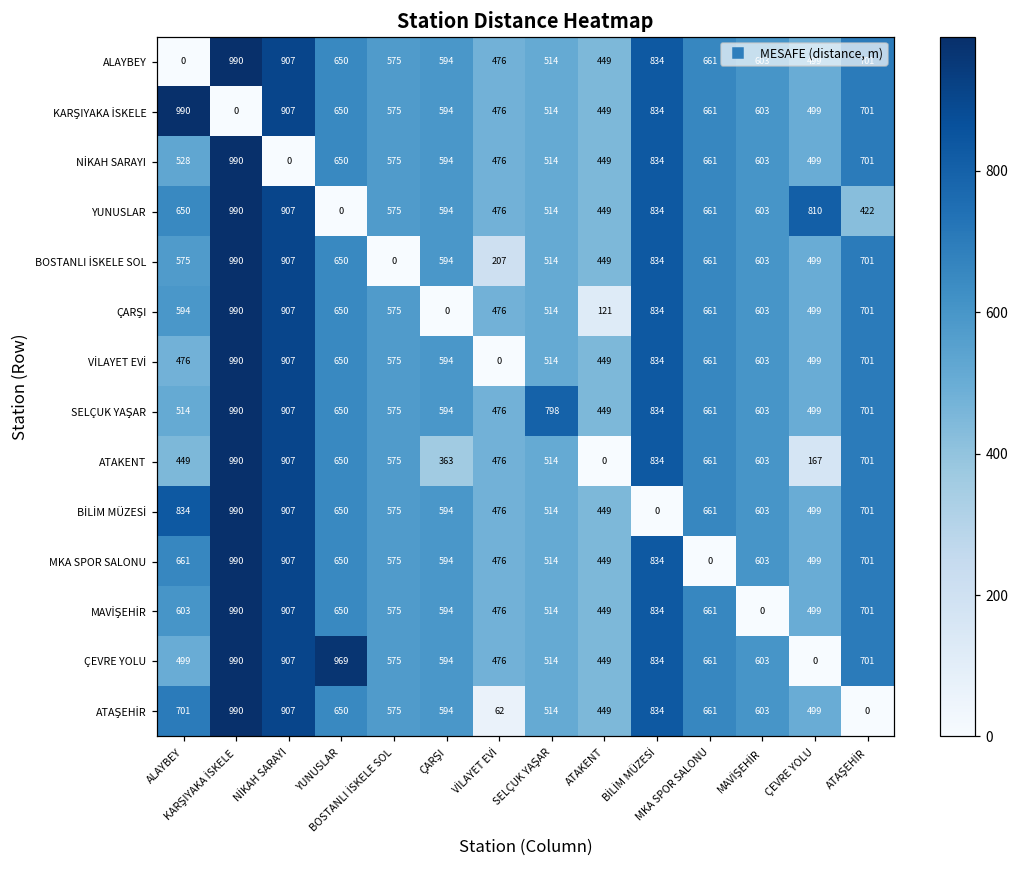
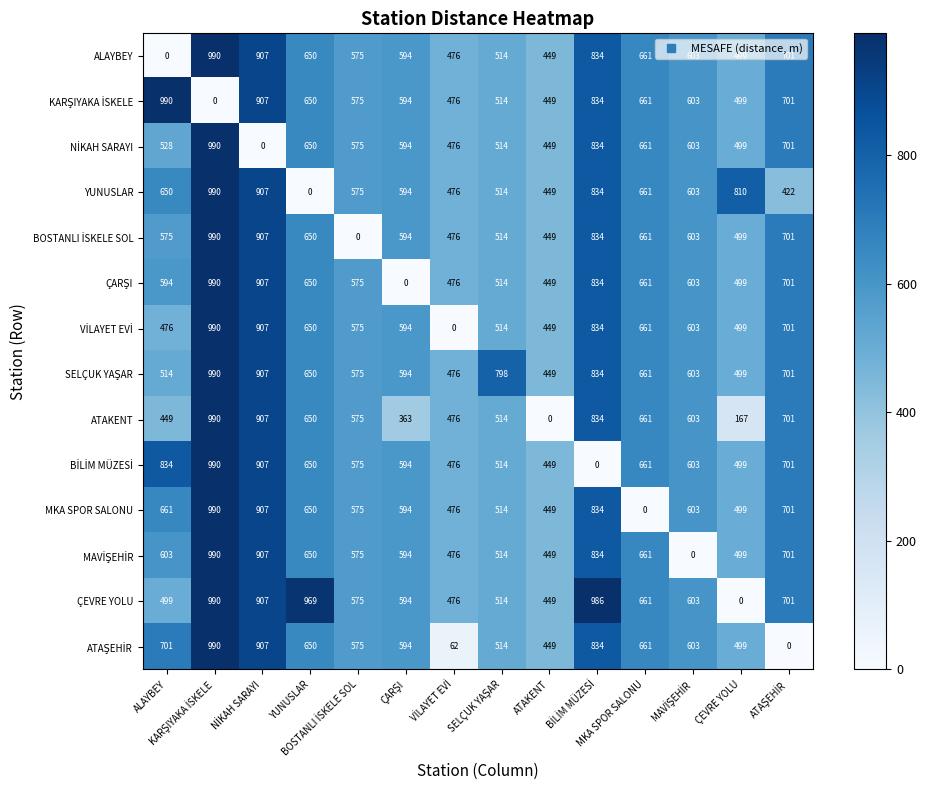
BOSTANLI İSKELE SOL, VİLAYET EVİ: 207 -> 476
ÇARŞI, ATAKENT: 121 -> 449
ÇEVRE YOLU, BİLİM MÜZESİ: 834 -> 986
